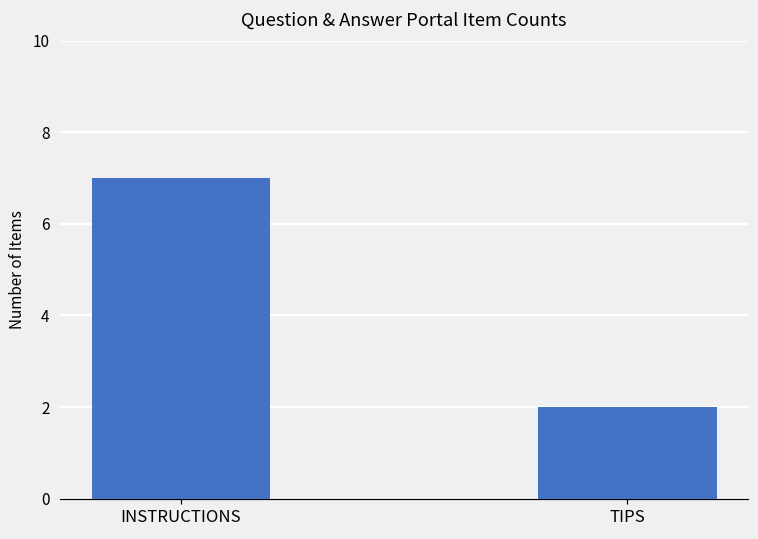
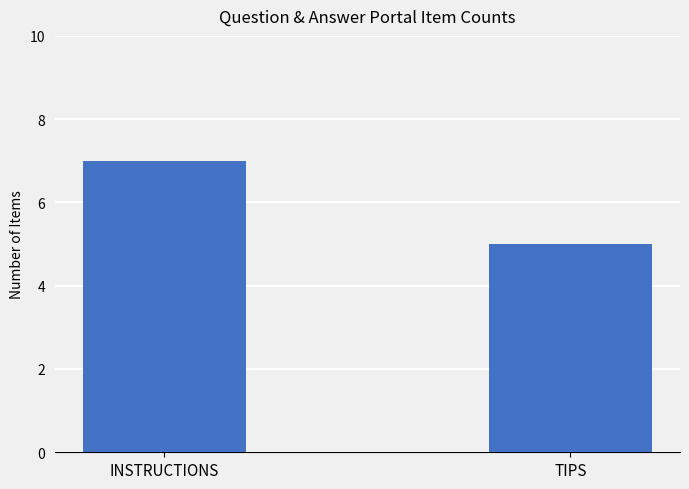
TIPS: 2 -> 5
